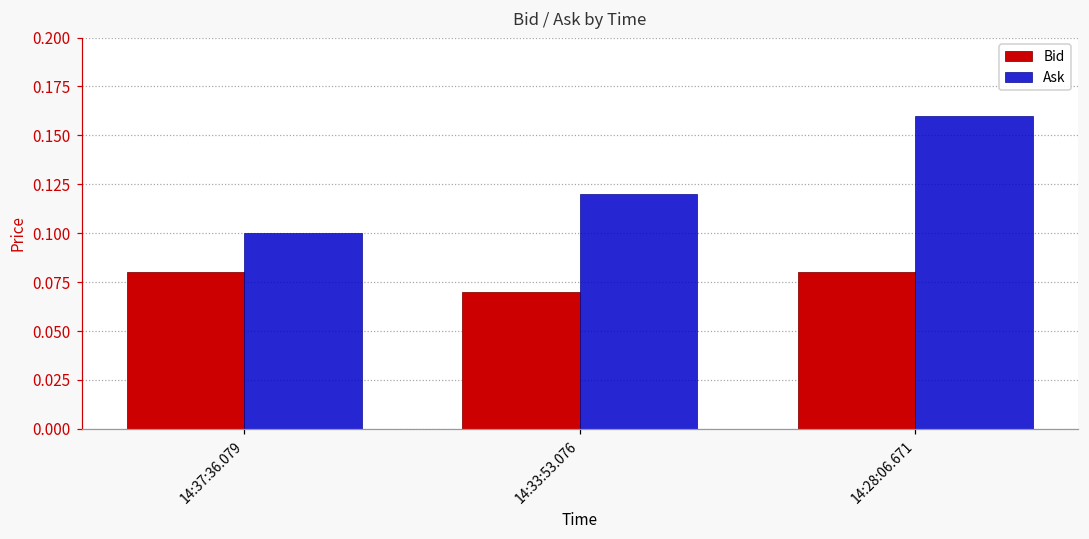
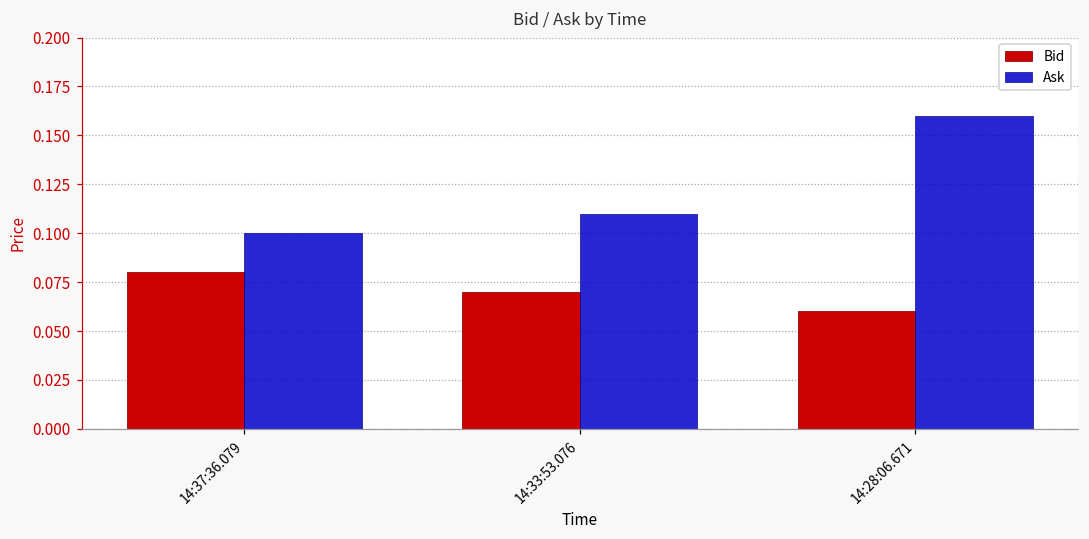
Ask, 14:33:53.076: 0.12 -> 0.11
Bid, 14:28:06.671: 0.08 -> 0.06
